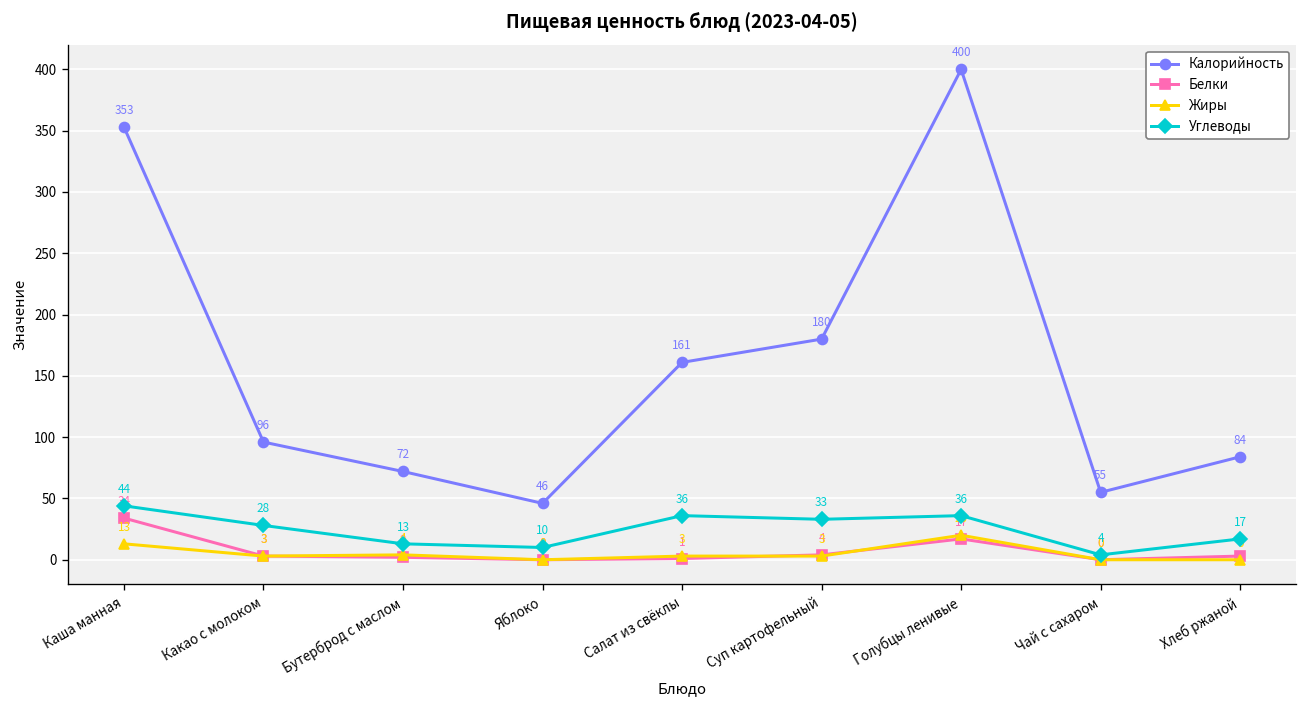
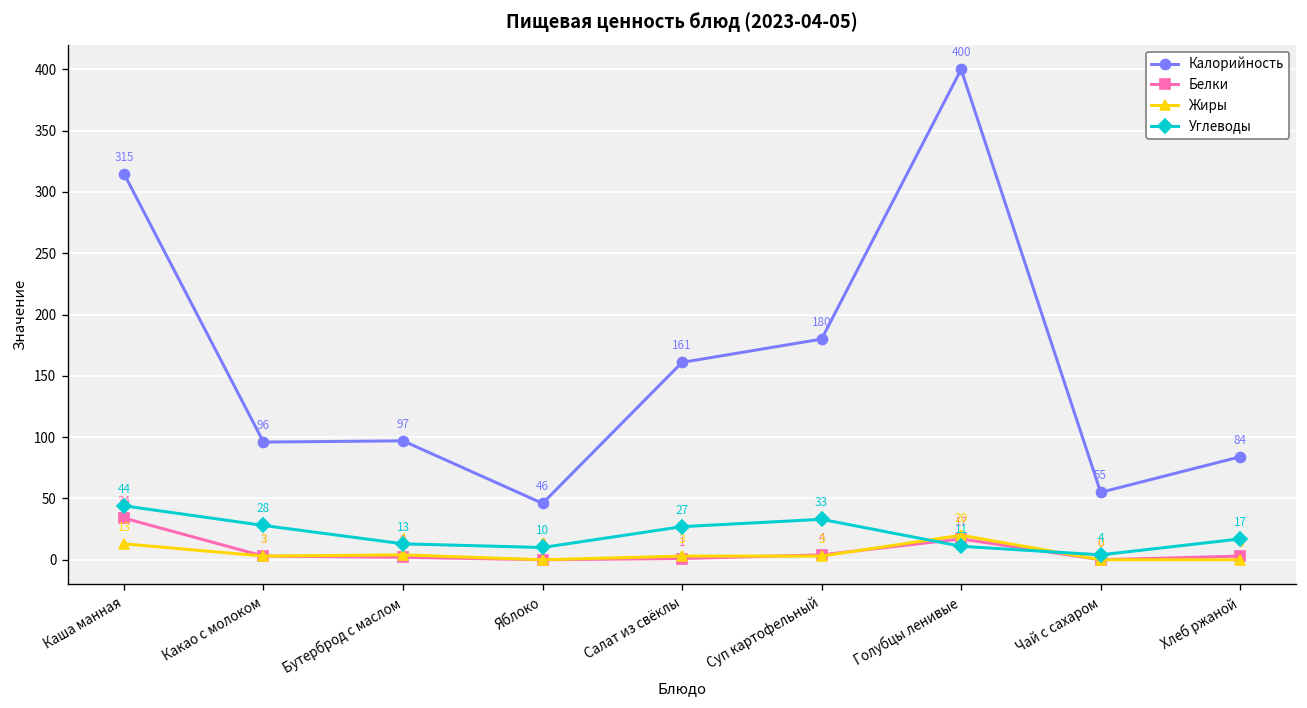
Калорийность, Каша манная: 353 -> 315
Калорийность, Бутерброд с маслом: 72 -> 97
Углеводы, Салат из свёклы: 36 -> 27
Углеводы, Голубцы ленивые: 36 -> 11
